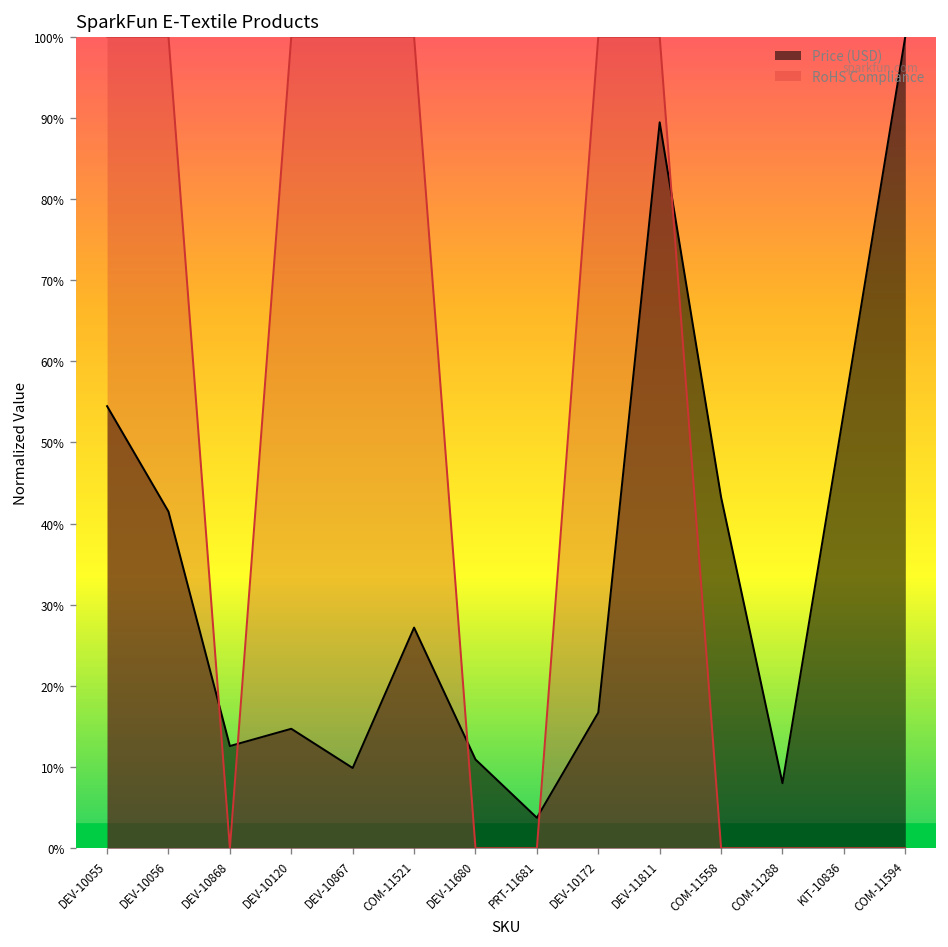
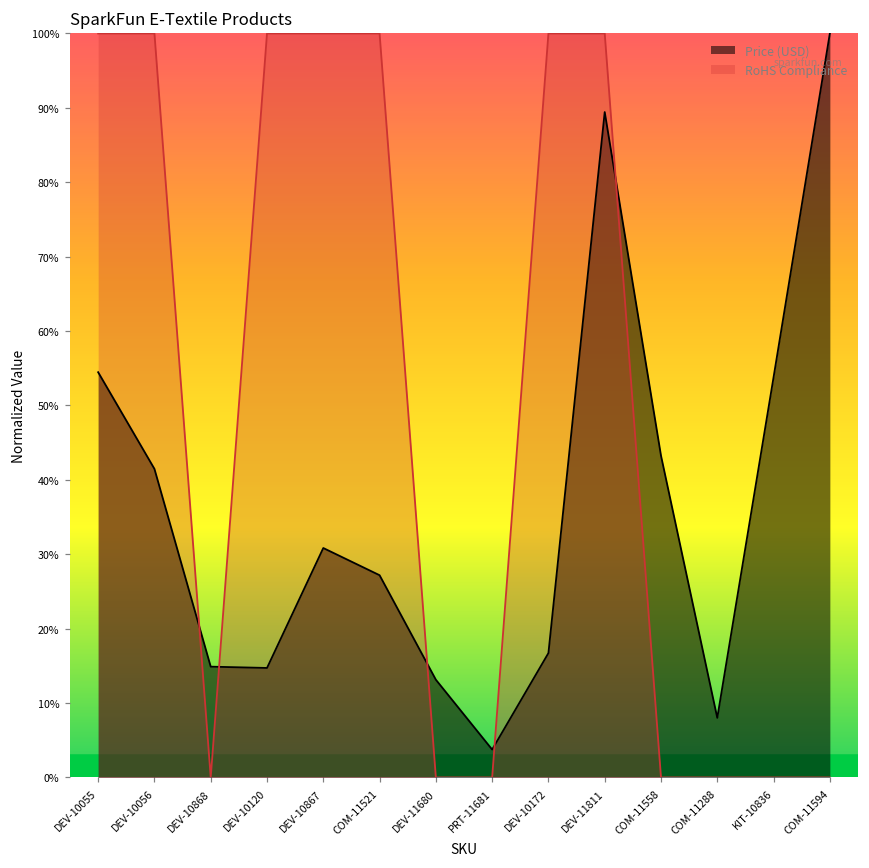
Price (USD), DEV-10868: 13% -> 15%
Price (USD), DEV-10867: 10% -> 31%
Price (USD), DEV-11680: 11% -> 13%
